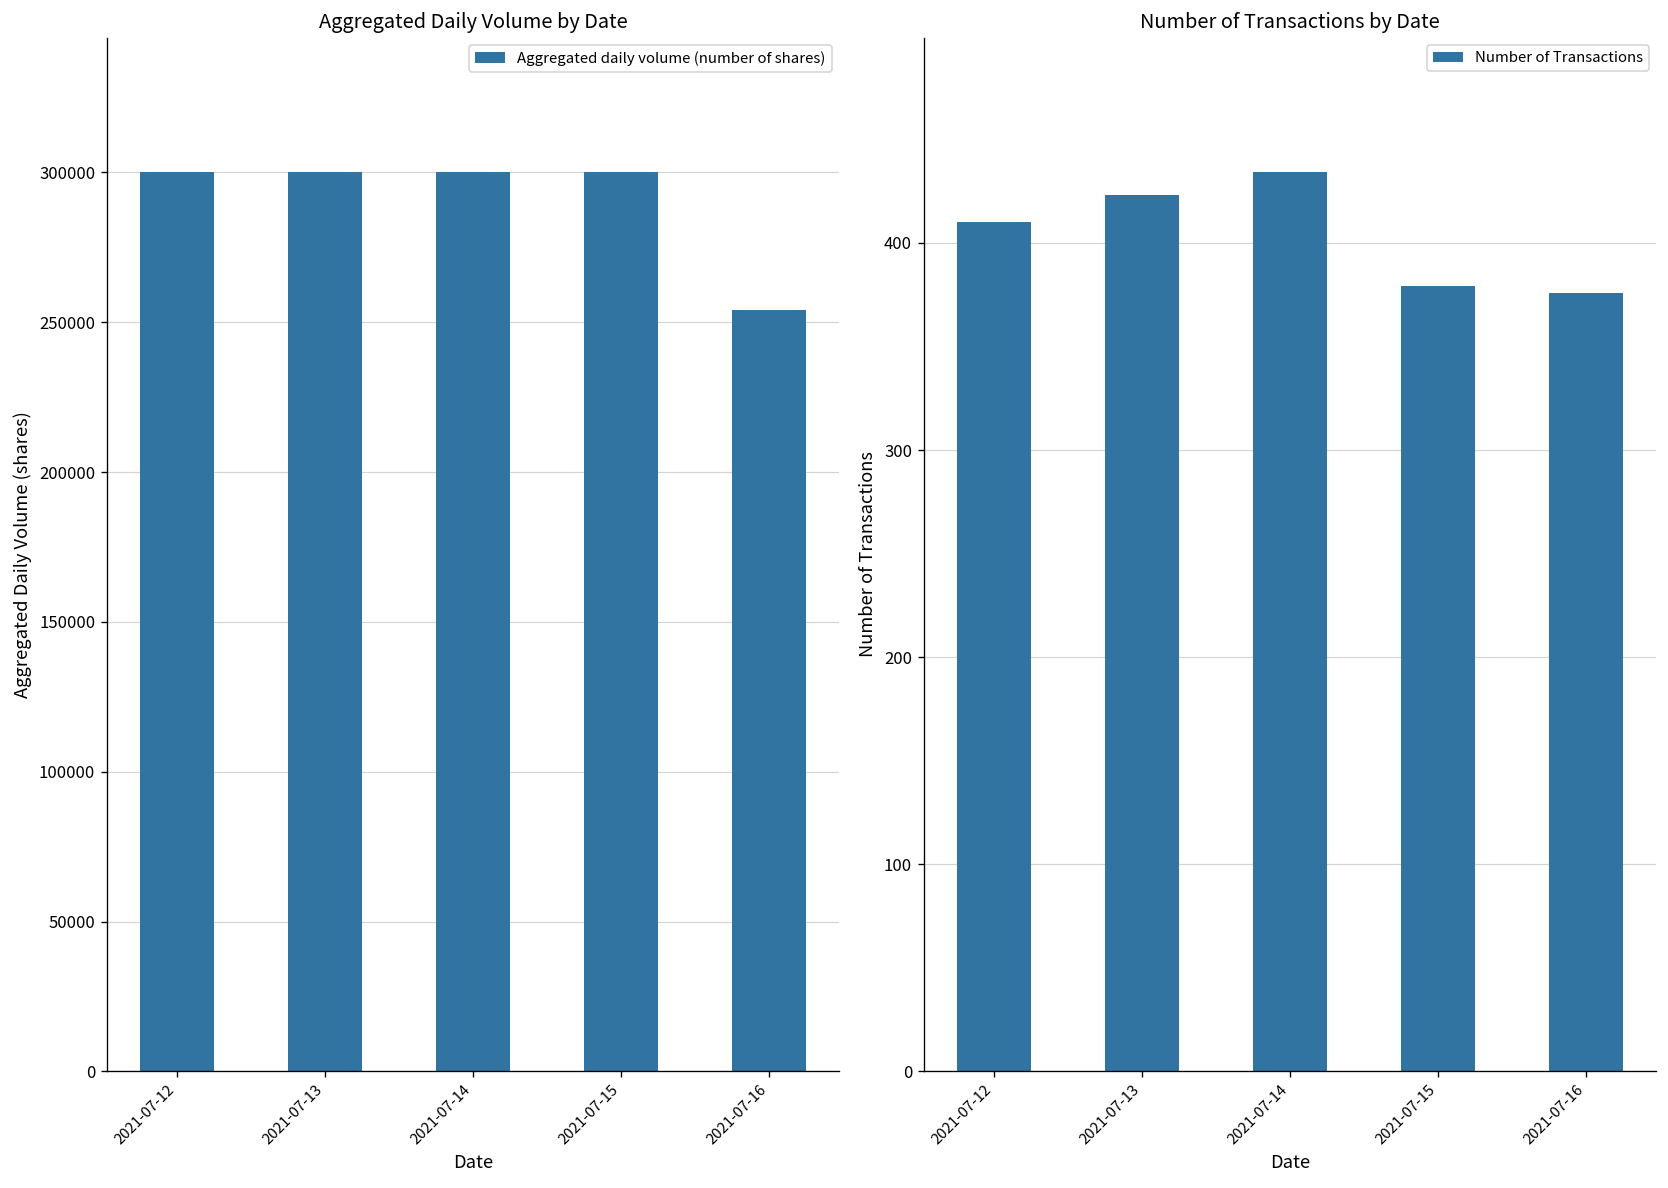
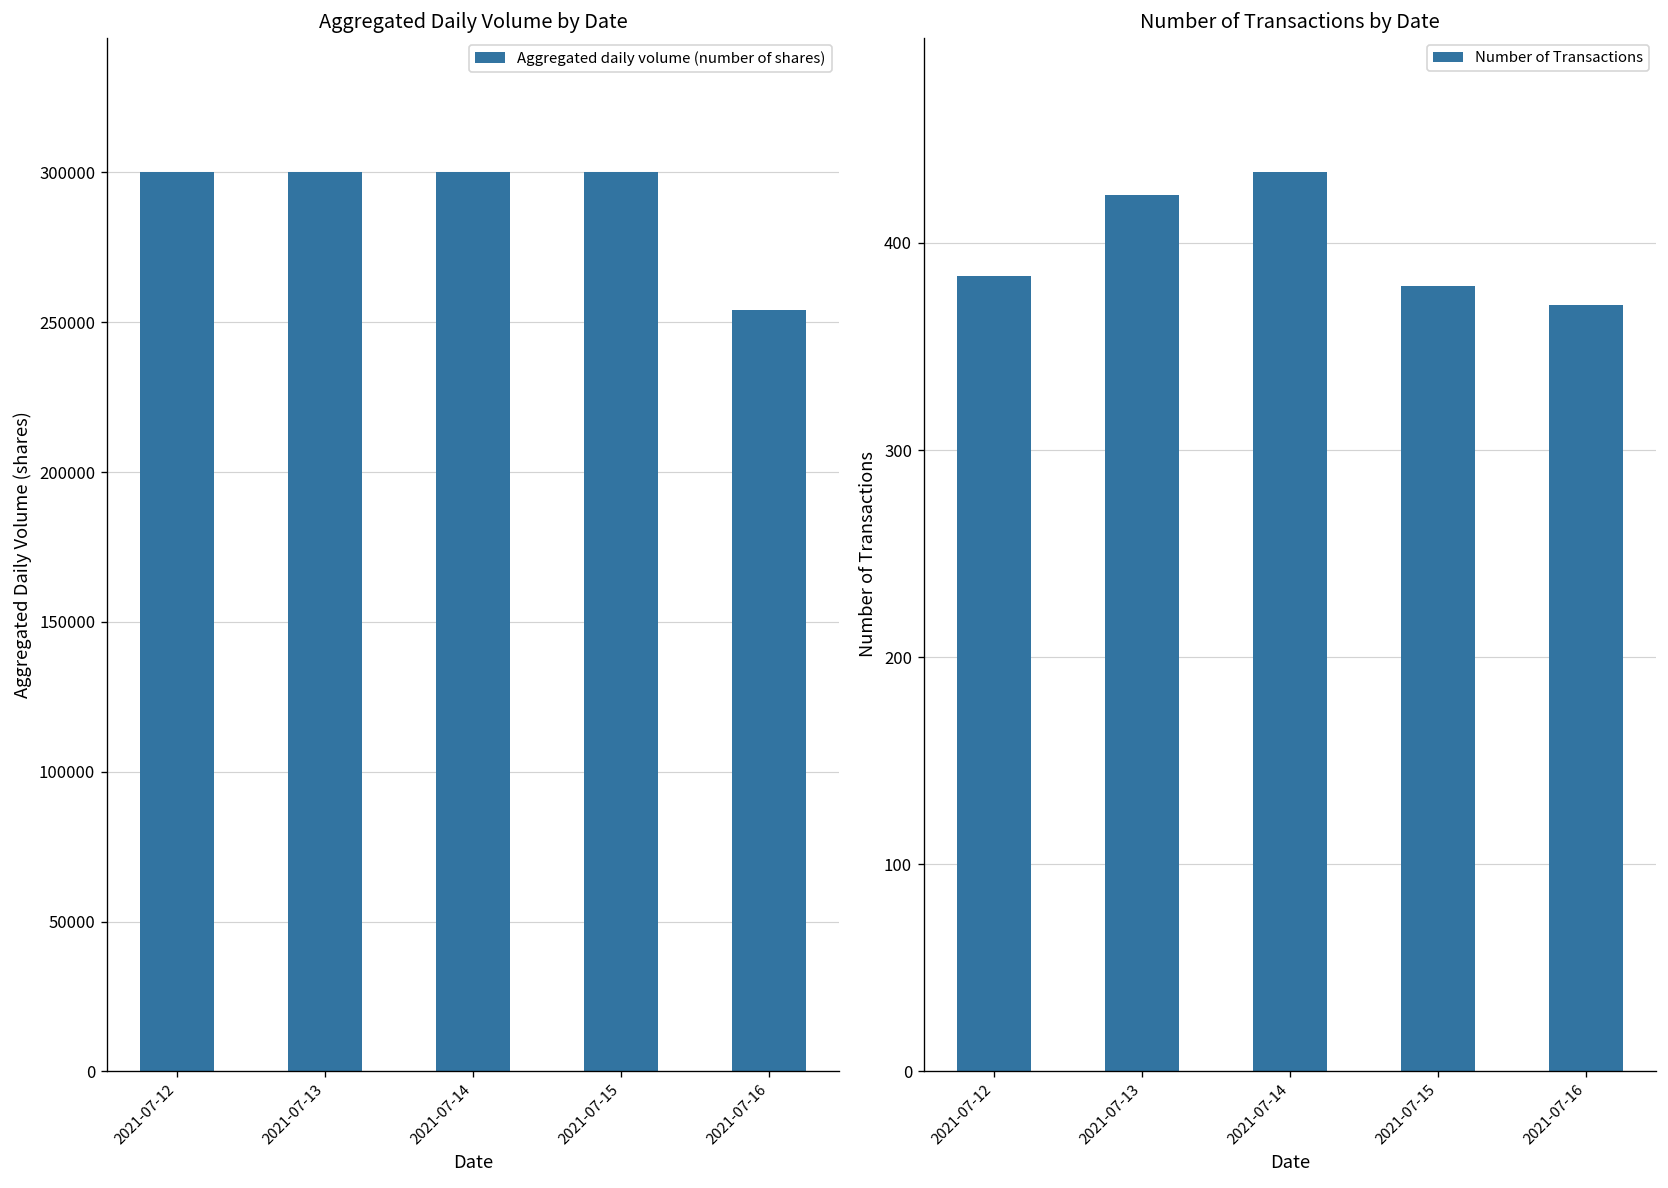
Number of Transactions by Date, 2021-07-12: 410 -> 384
Number of Transactions by Date, 2021-07-16: 376 -> 370
